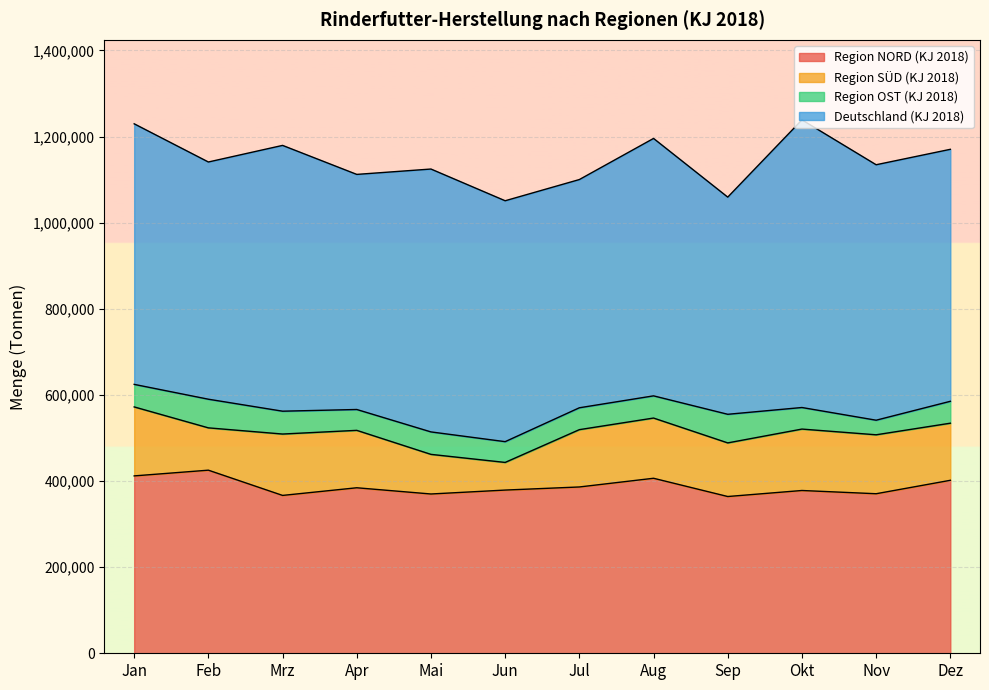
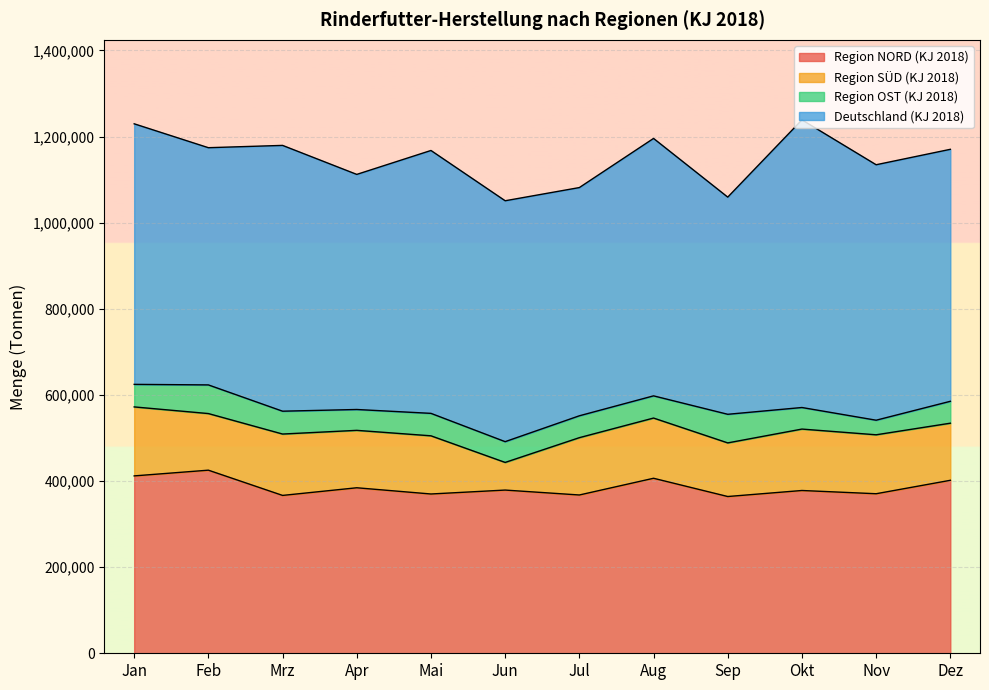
Region SÜD (KJ 2018), Feb: 100,000 -> 130,000
Region SÜD (KJ 2018), Mai: 90,000 -> 140,000
Region NORD (KJ 2018), Jul: 390,000 -> 370,000
